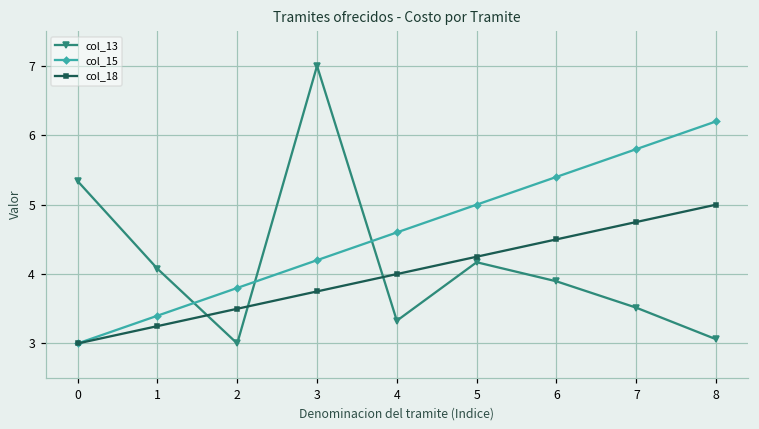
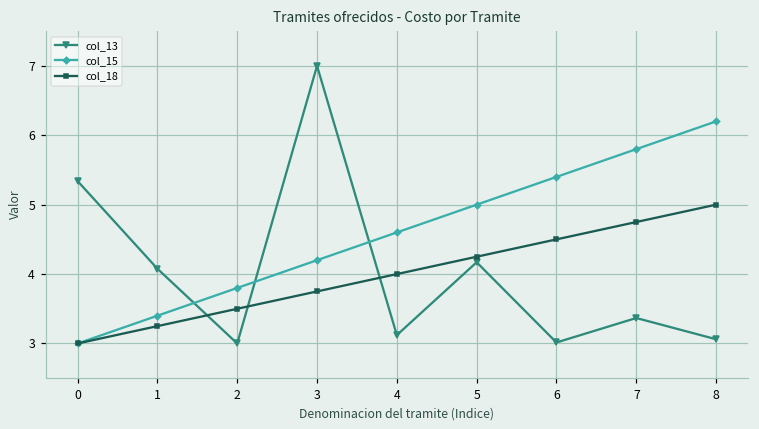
col_13, 4: 3.3 -> 3.1
col_13, 6: 3.9 -> 3.0
col_13, 7: 3.5 -> 3.4
